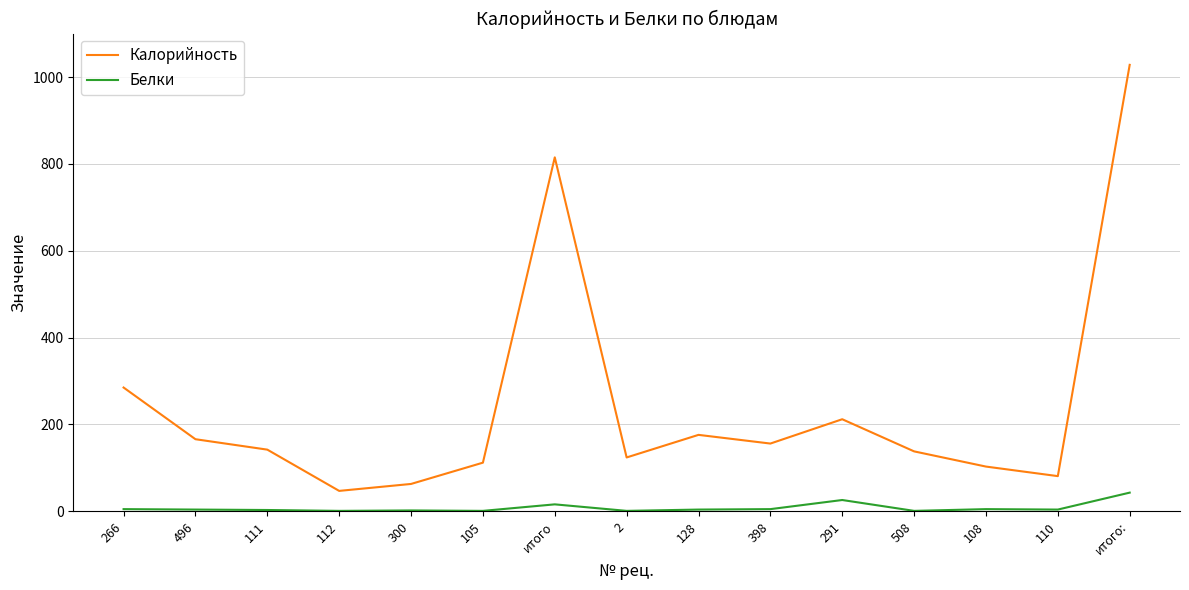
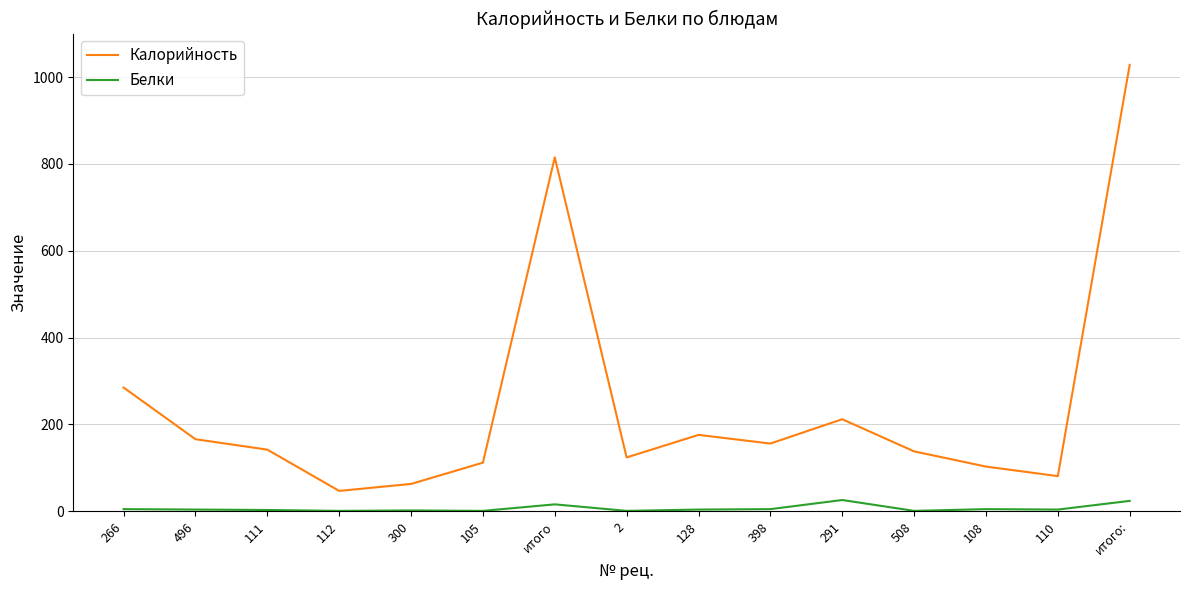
Белки, итого:: 40 -> 20
